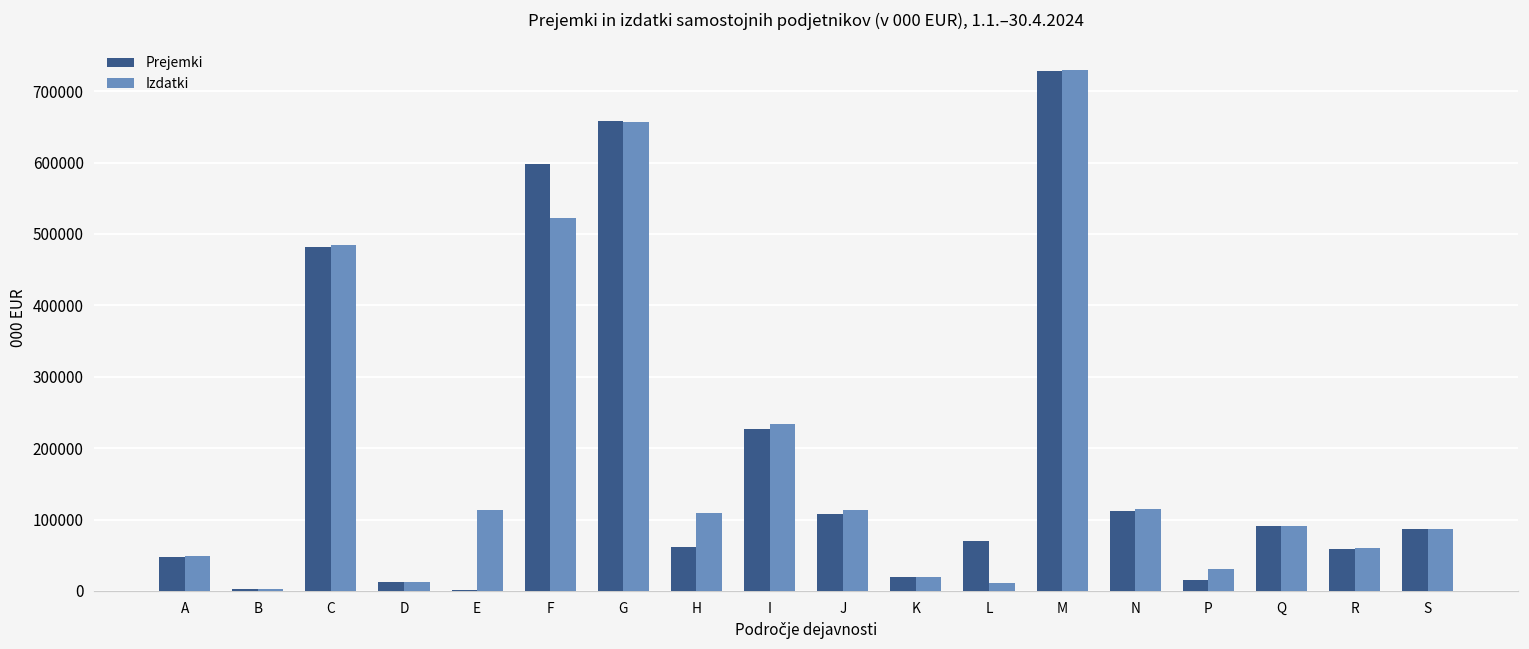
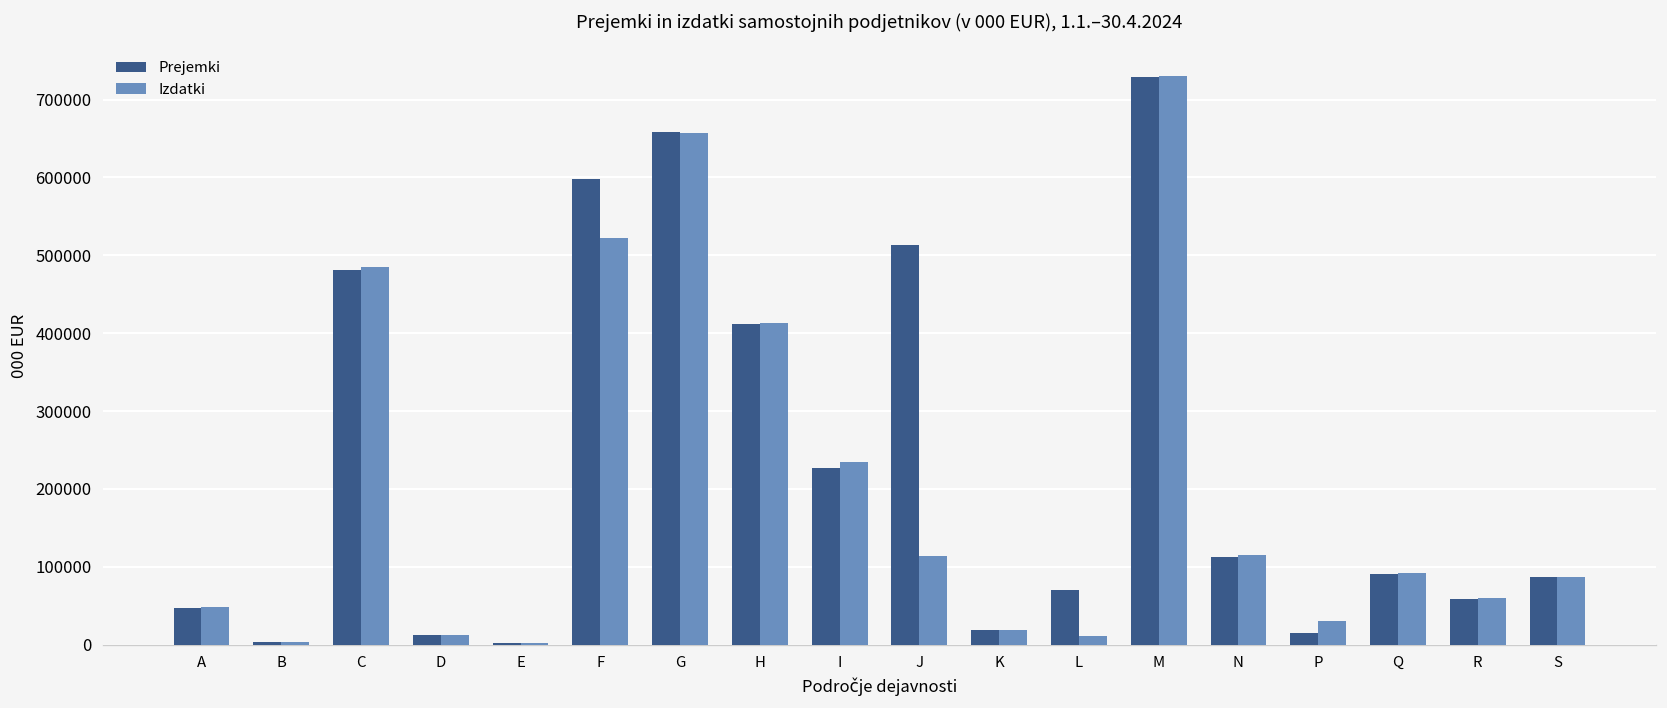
Izdatki, E: 110000 -> 0
Prejemki, H: 60000 -> 410000
Izdatki, H: 110000 -> 410000
Prejemki, J: 110000 -> 510000
